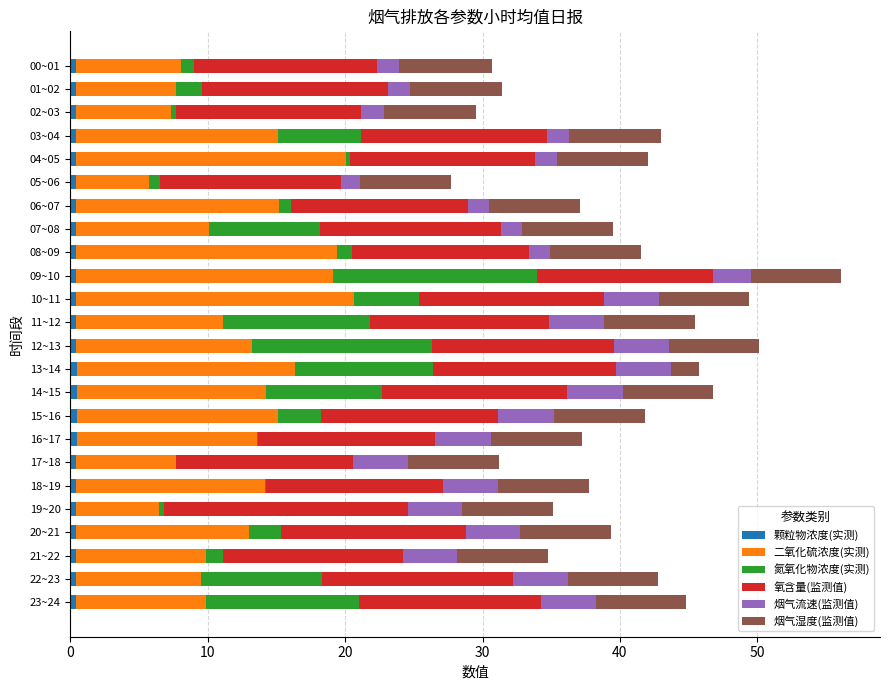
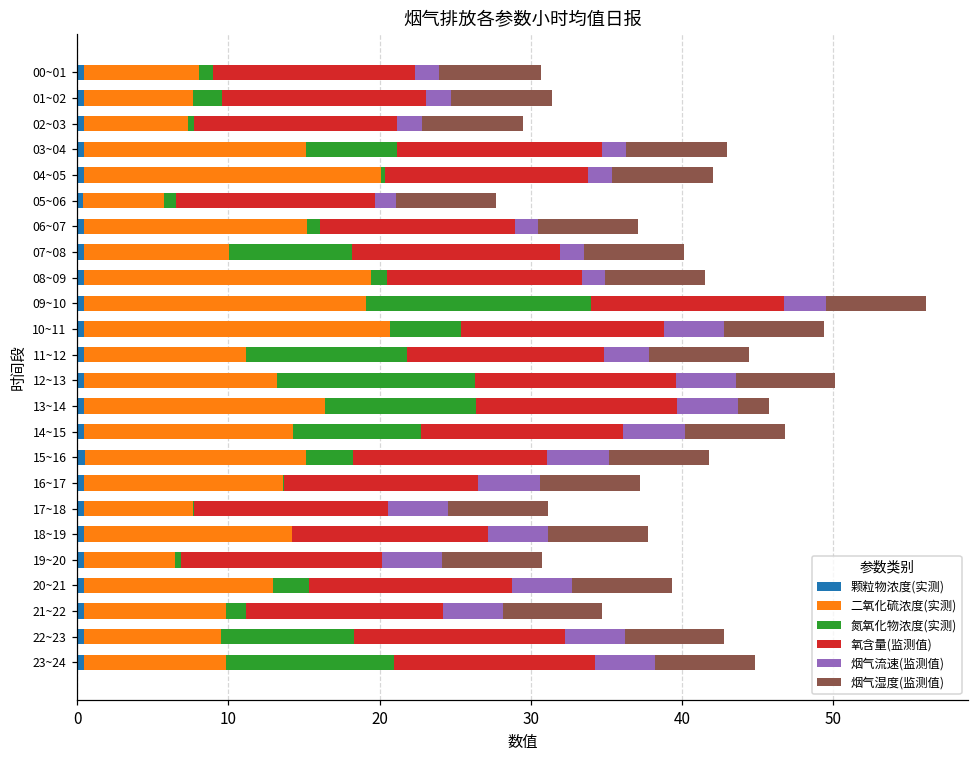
氧含量(监测值), 07~08: 13.2 -> 13.8
烟气流速(监测值), 11~12: 4.0 -> 3.0
氧含量(监测值), 19~20: 17.7 -> 13.3
